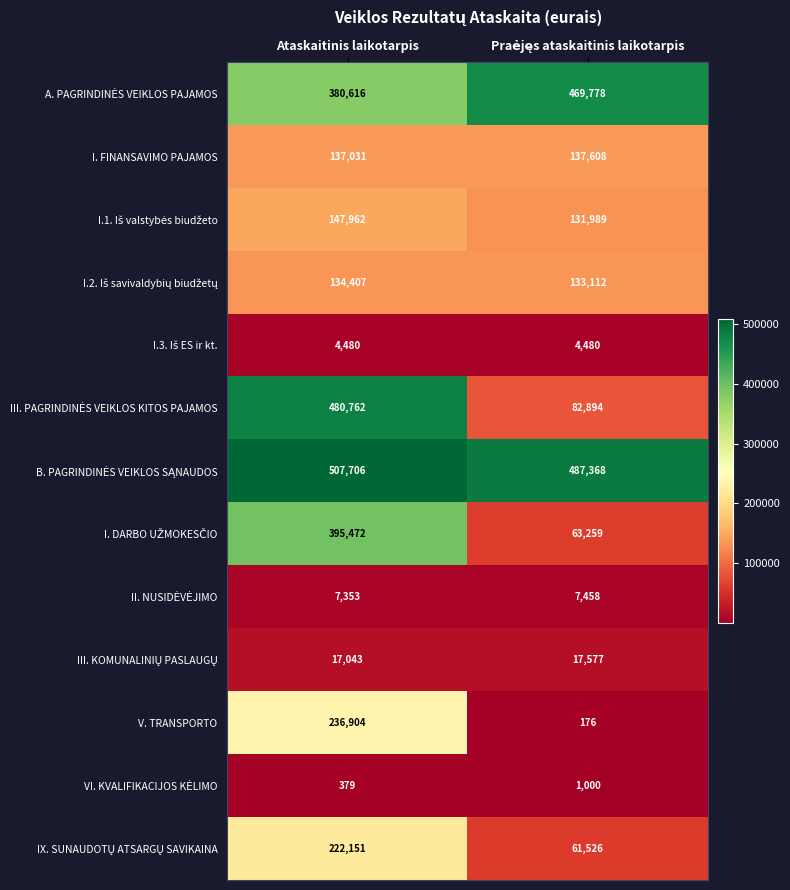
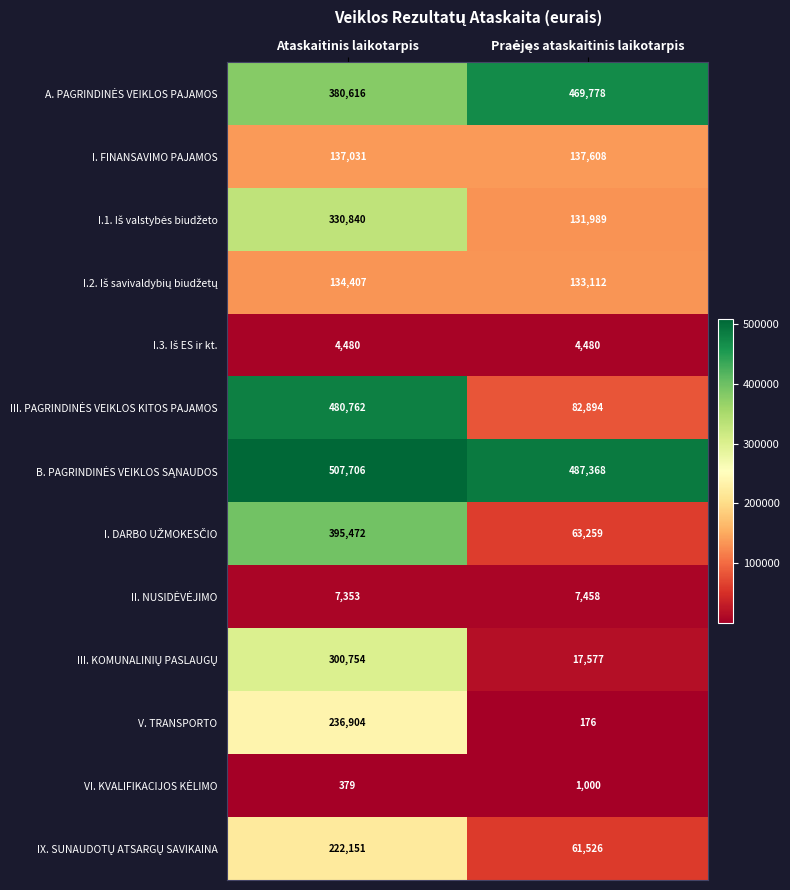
I.1. Iš valstybės biudžeto, Ataskaitinis laikotarpis: 147,962 -> 330,840
III. KOMUNALINIŲ PASLAUGŲ, Ataskaitinis laikotarpis: 17,043 -> 300,754
